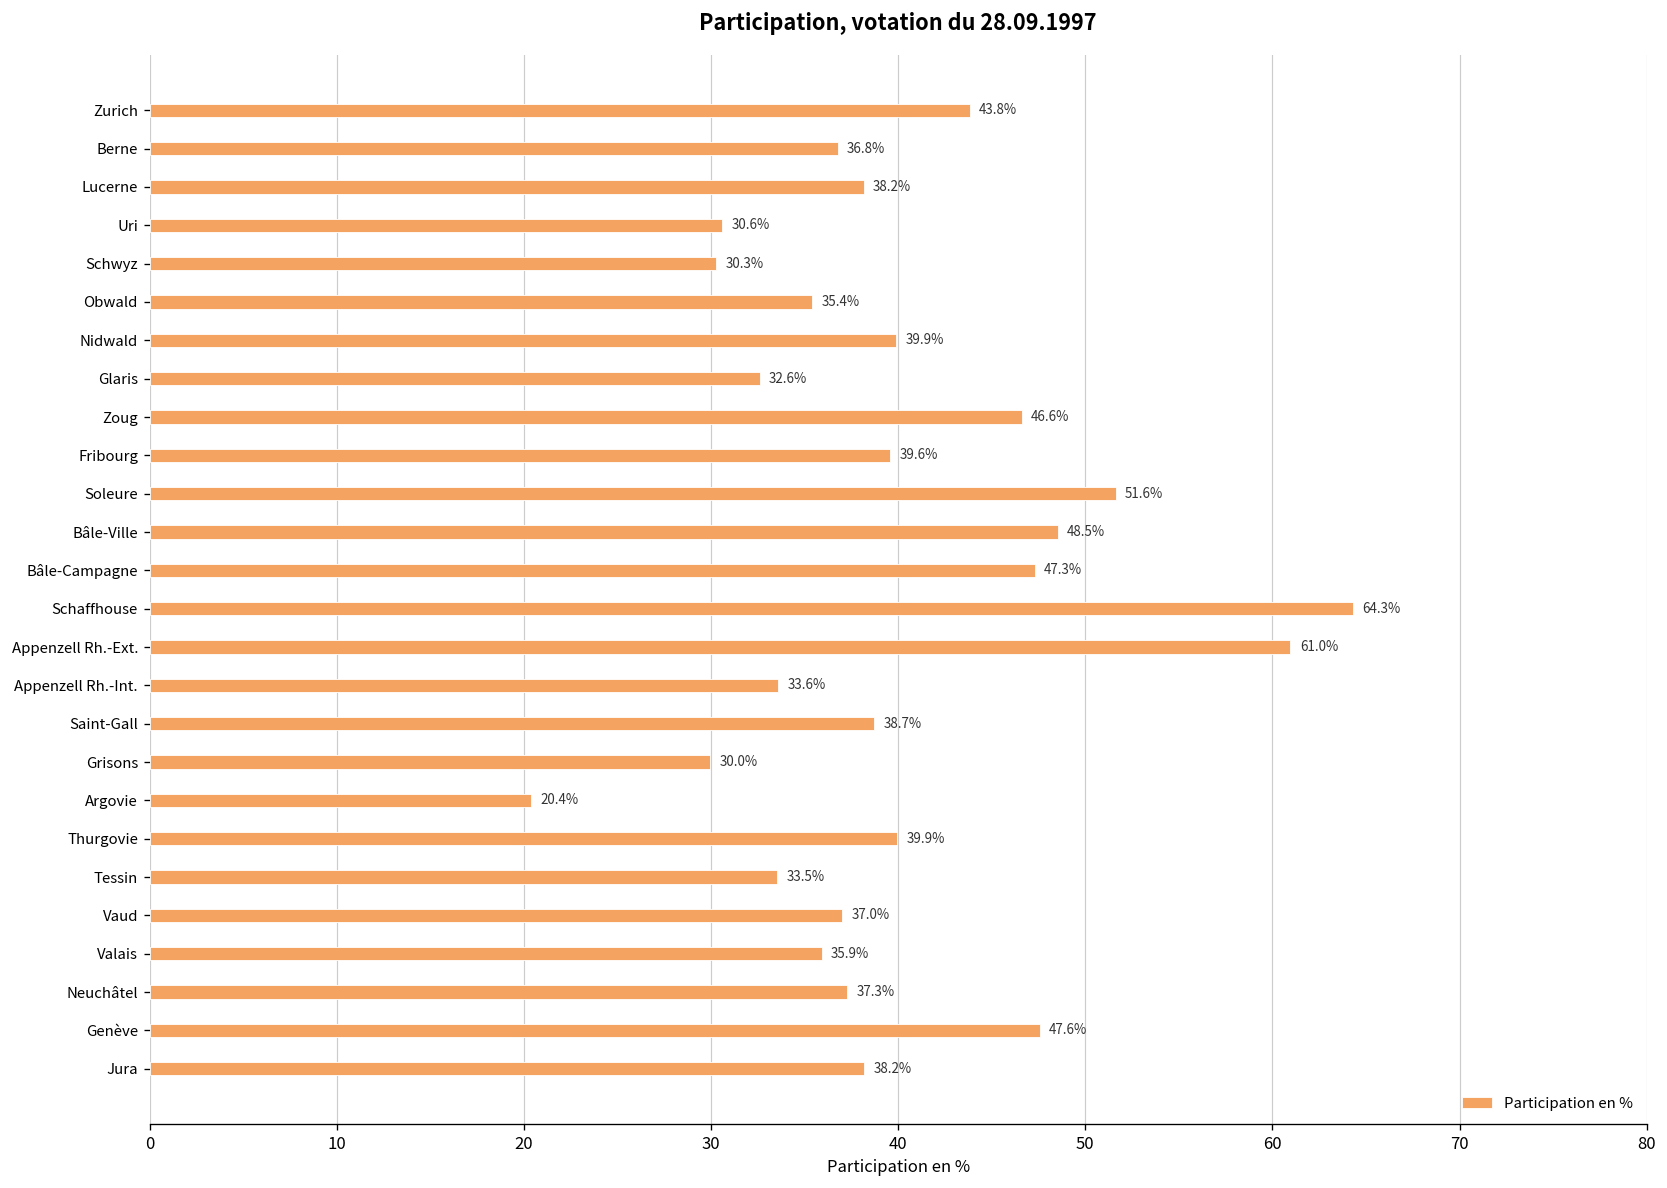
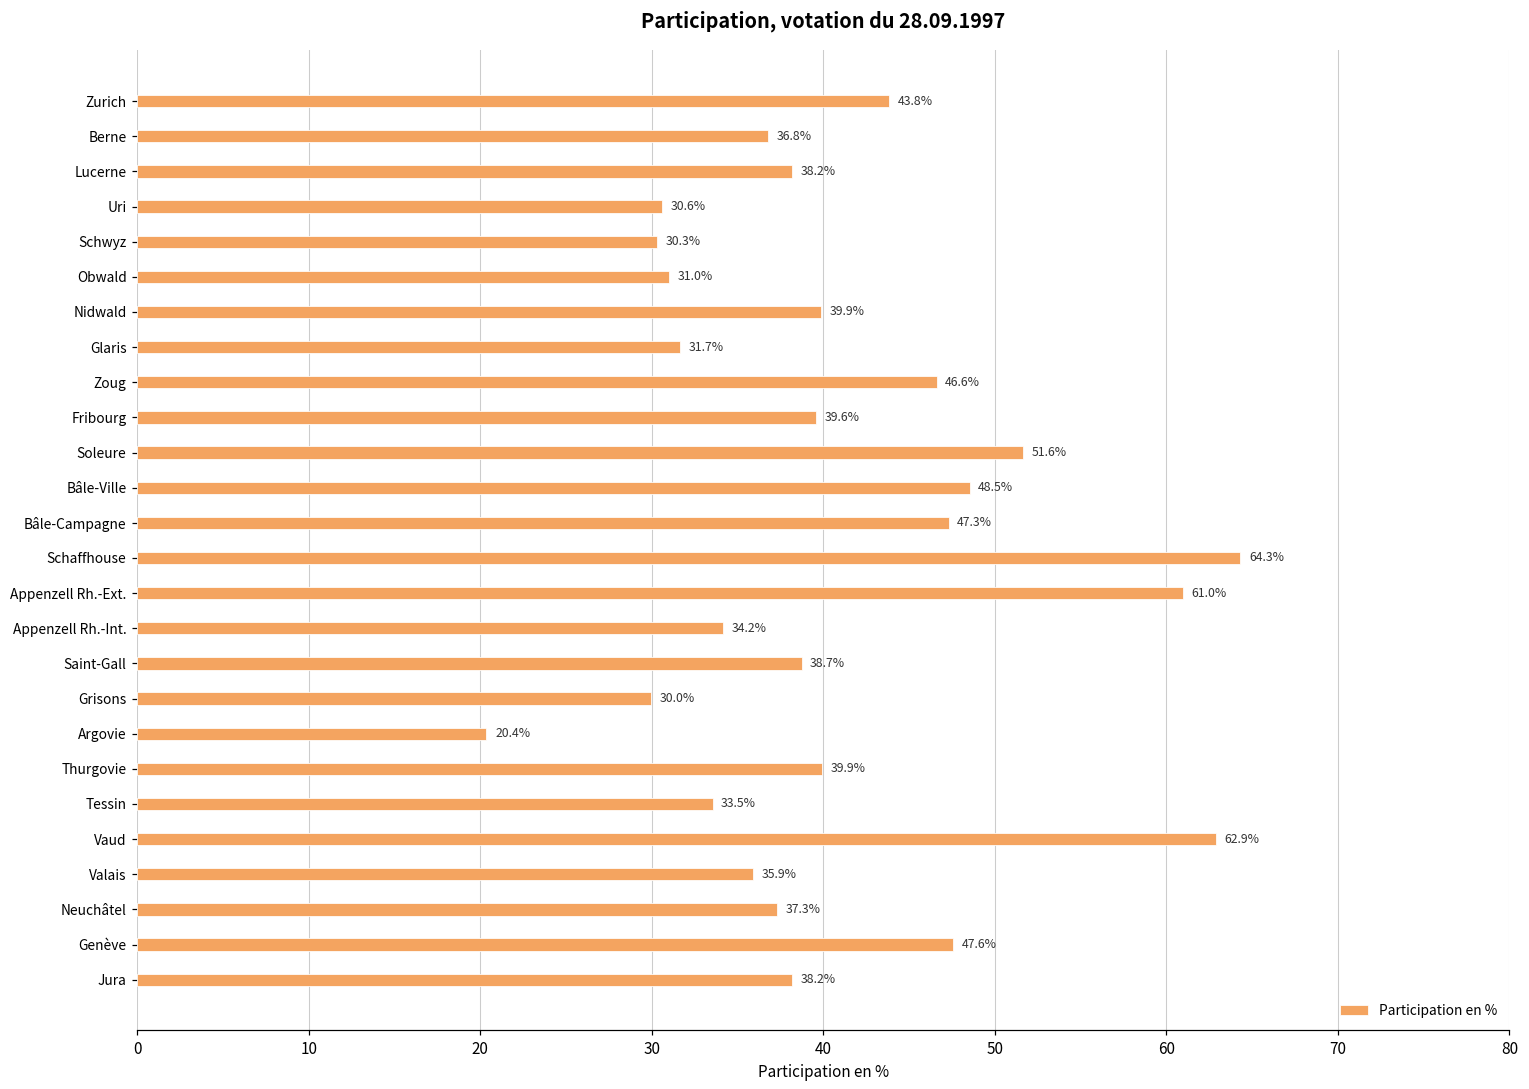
Obwald: 35.4% -> 31.0%
Glaris: 32.6% -> 31.7%
Appenzell Rh.-Int.: 33.6% -> 34.2%
Vaud: 37.0% -> 62.9%
